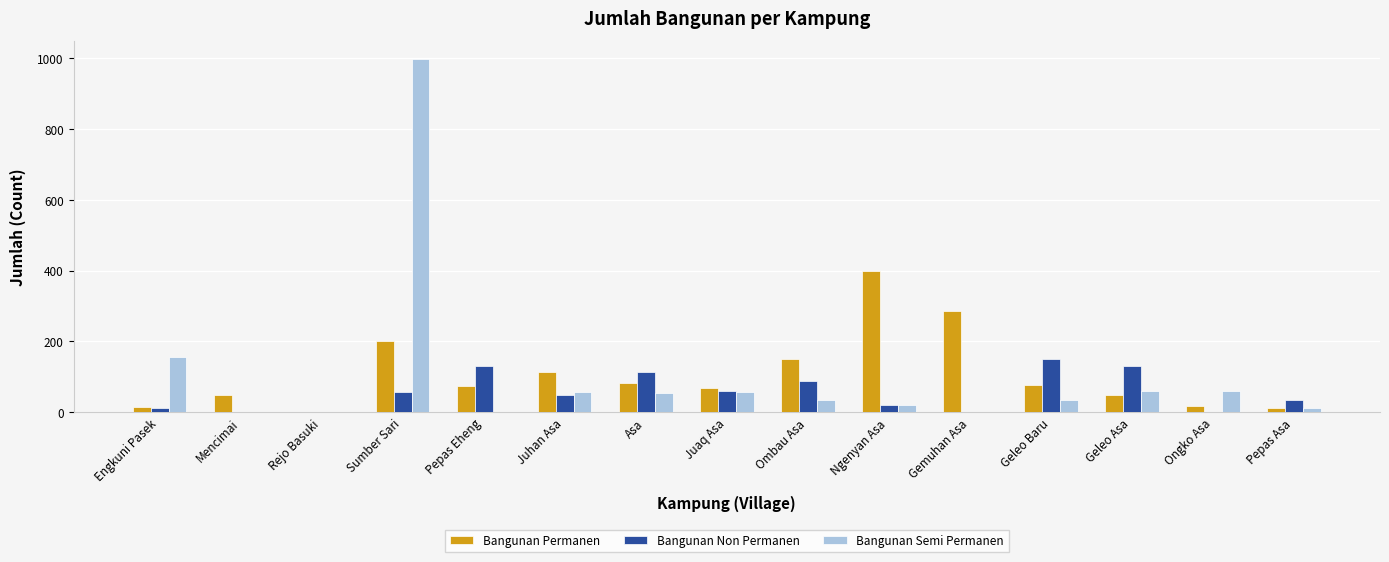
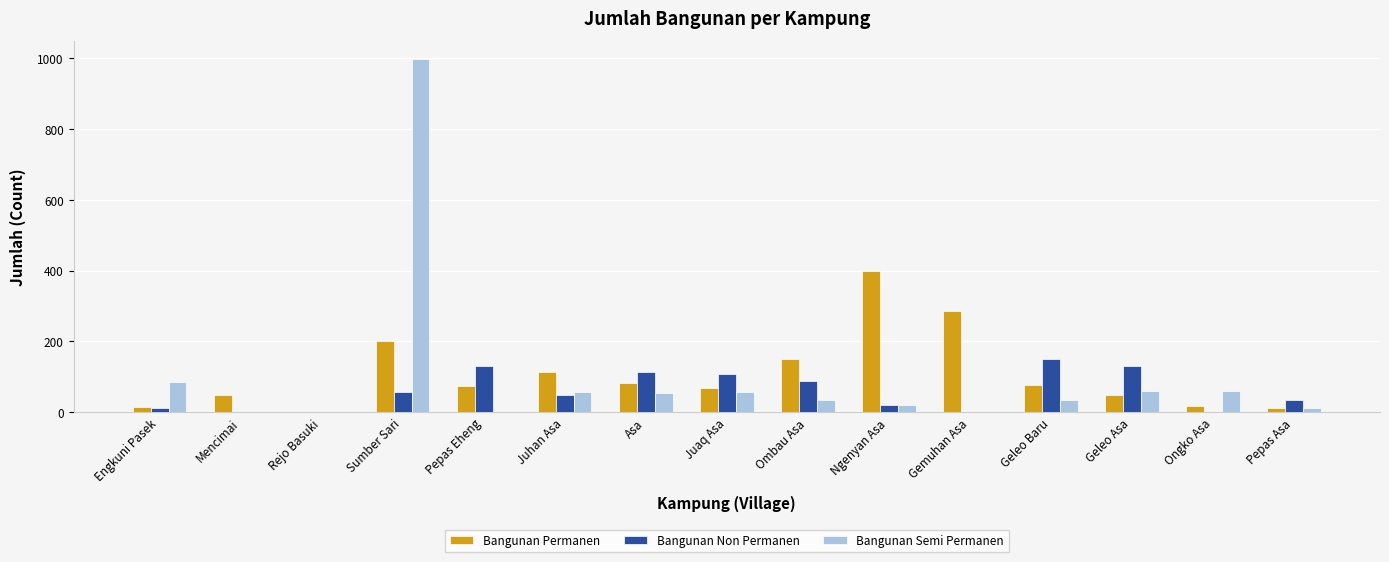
Bangunan Semi Permanen, Engkuni Pasek: 160 -> 80
Bangunan Non Permanen, Juaq Asa: 60 -> 110
